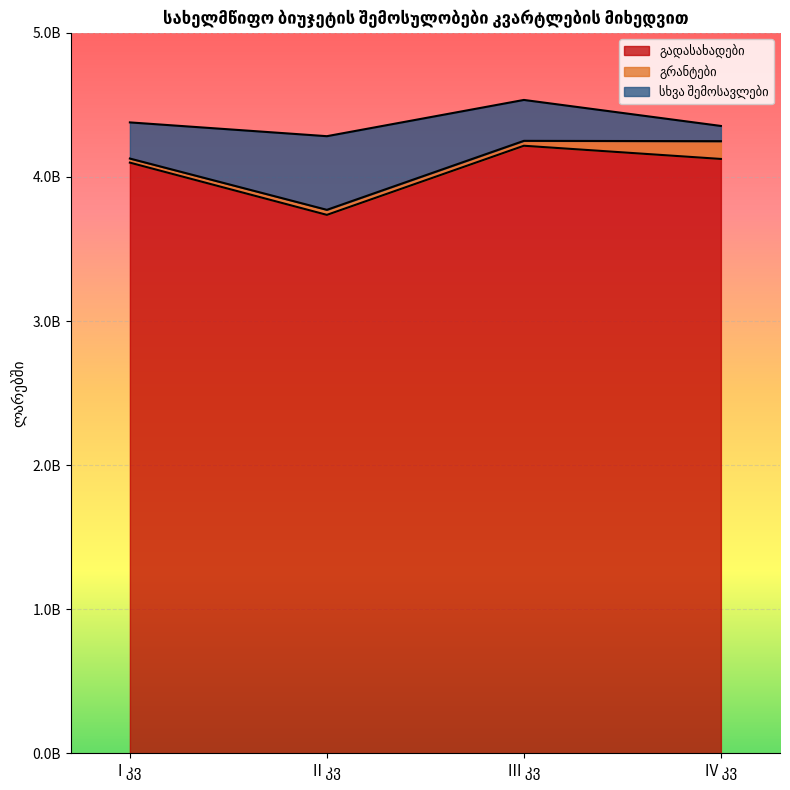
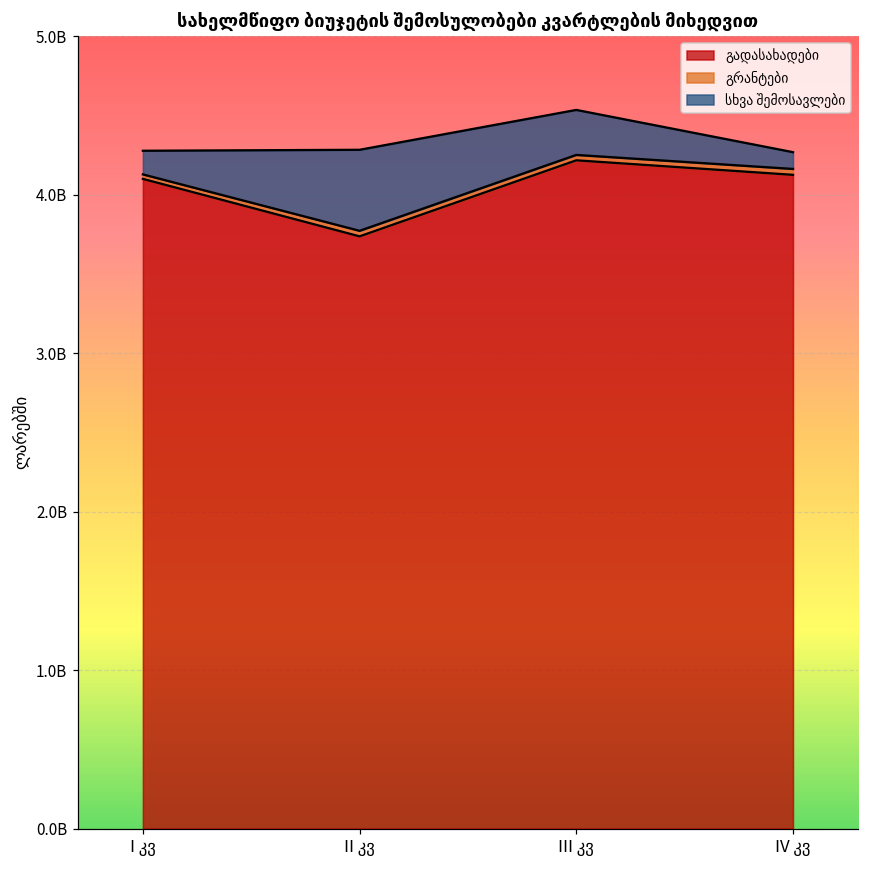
სხვა შემოსავლები, I კვ: 250000000 -> 150000000
გრანტები, IV კვ: 120000000 -> 40000000
